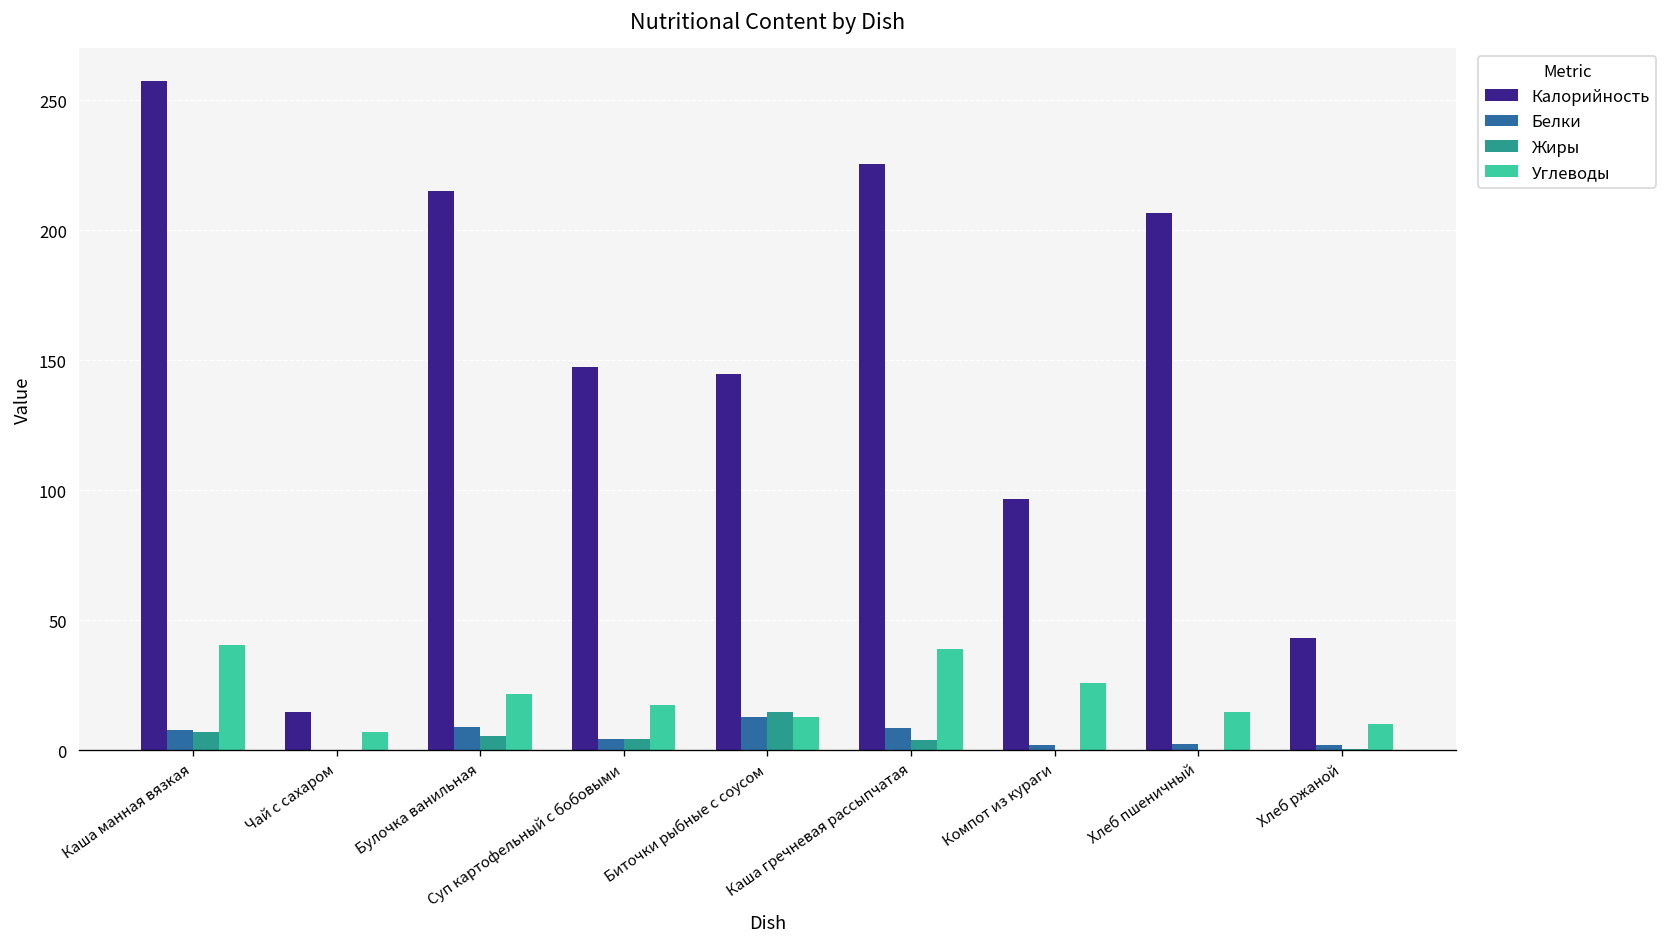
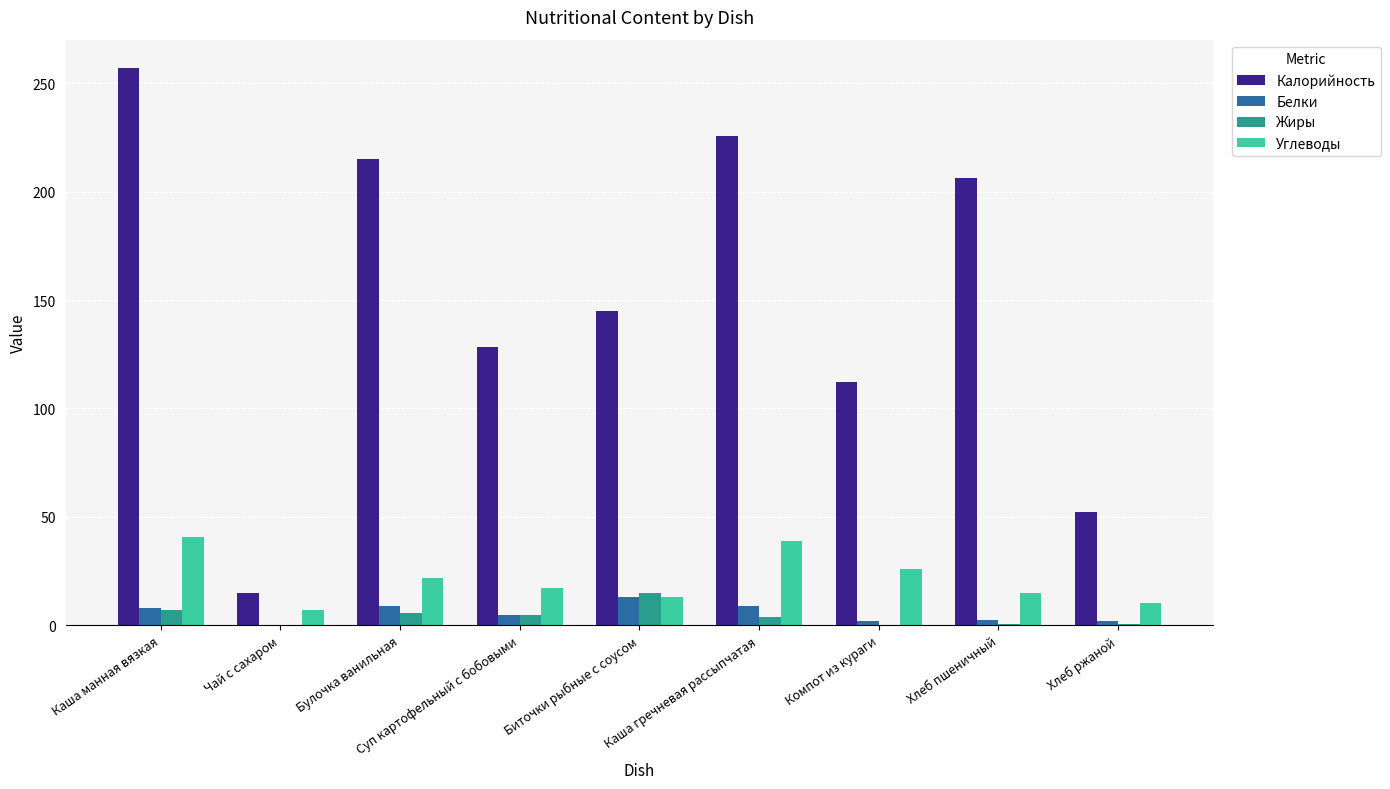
Калорийность, Суп картофельный с бобовыми: 147 -> 128
Калорийность, Компот из кураги: 97 -> 112
Калорийность, Хлеб ржаной: 43 -> 52
